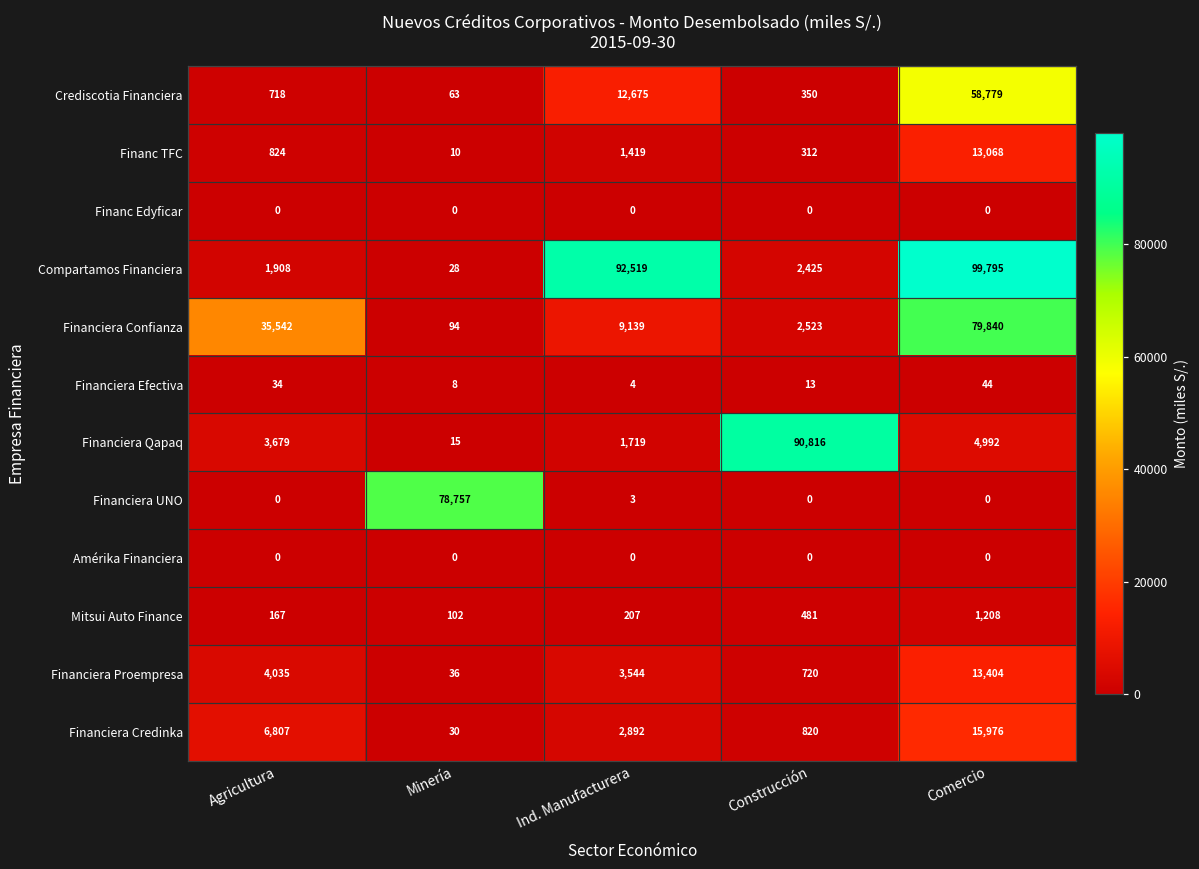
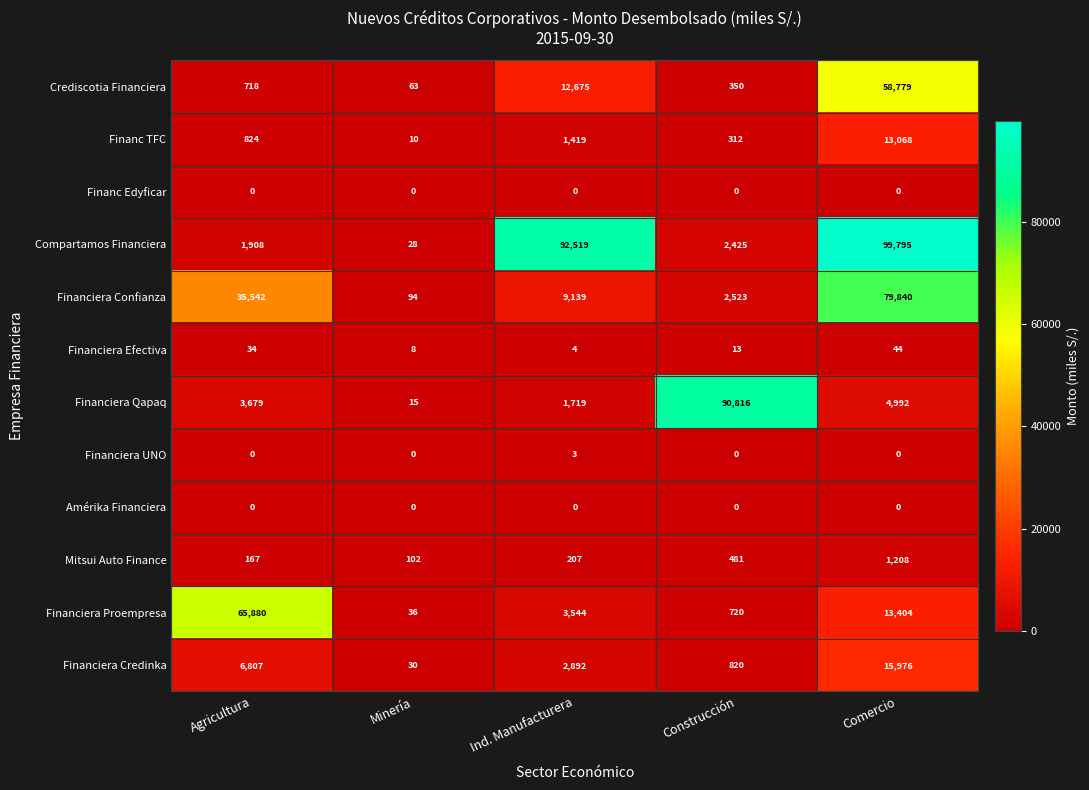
Financiera UNO, Minería: 78,757 -> 0
Financiera Proempresa, Agricultura: 4,035 -> 65,880
